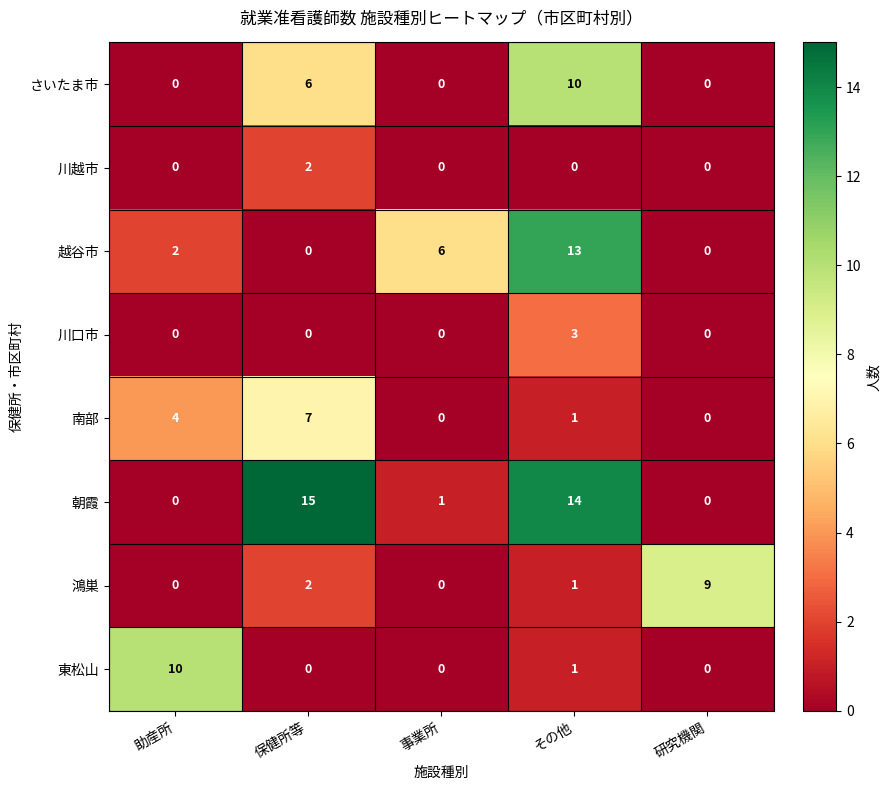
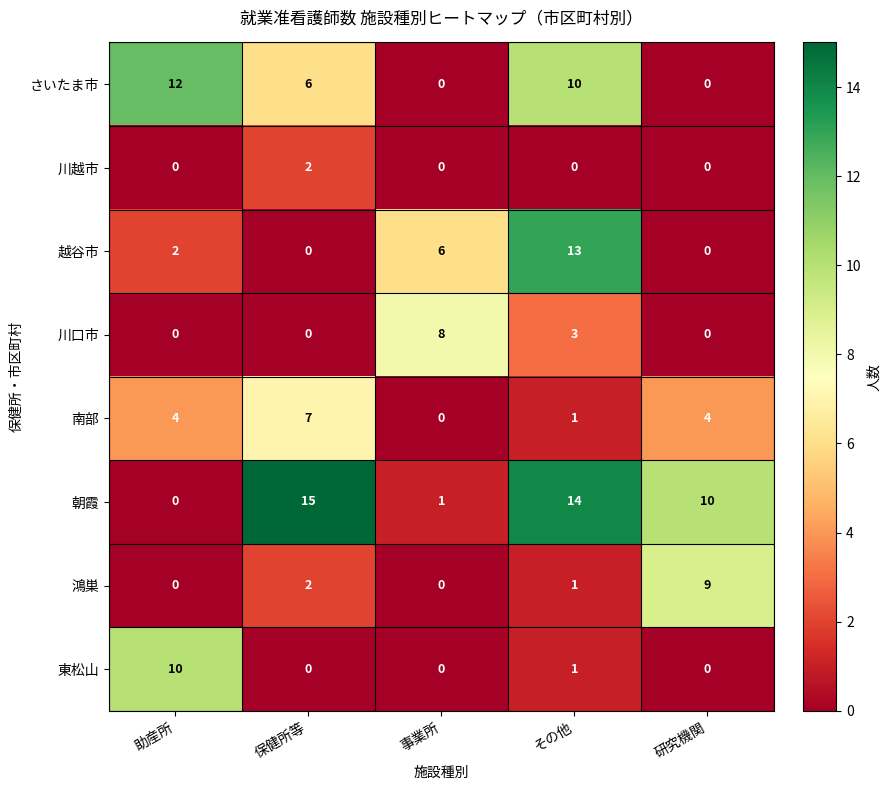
さいたま市, 助産所: 0 -> 12
川口市, 事業所: 0 -> 8
南部, 研究機関: 0 -> 4
朝霞, 研究機関: 0 -> 10
